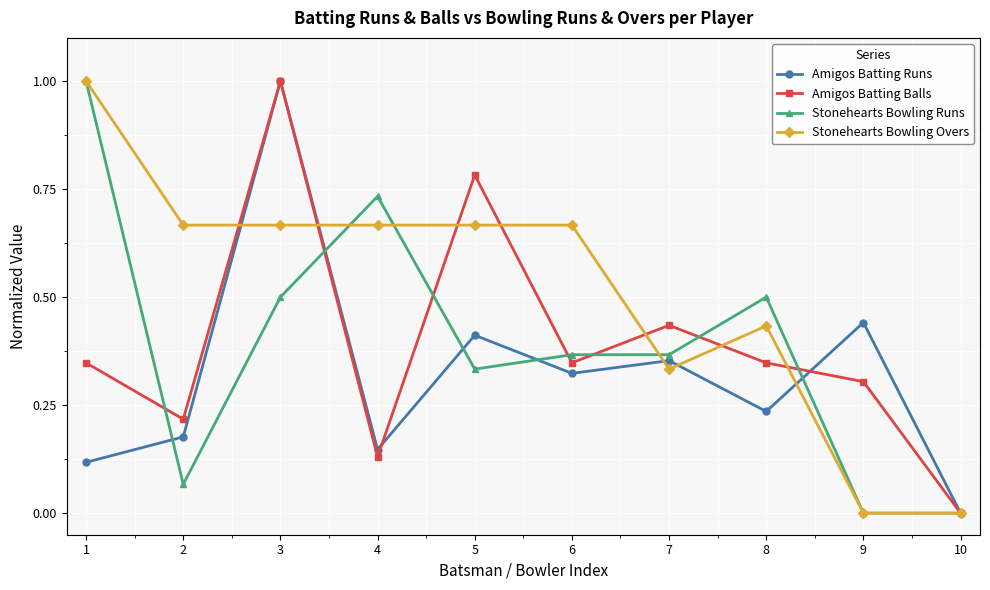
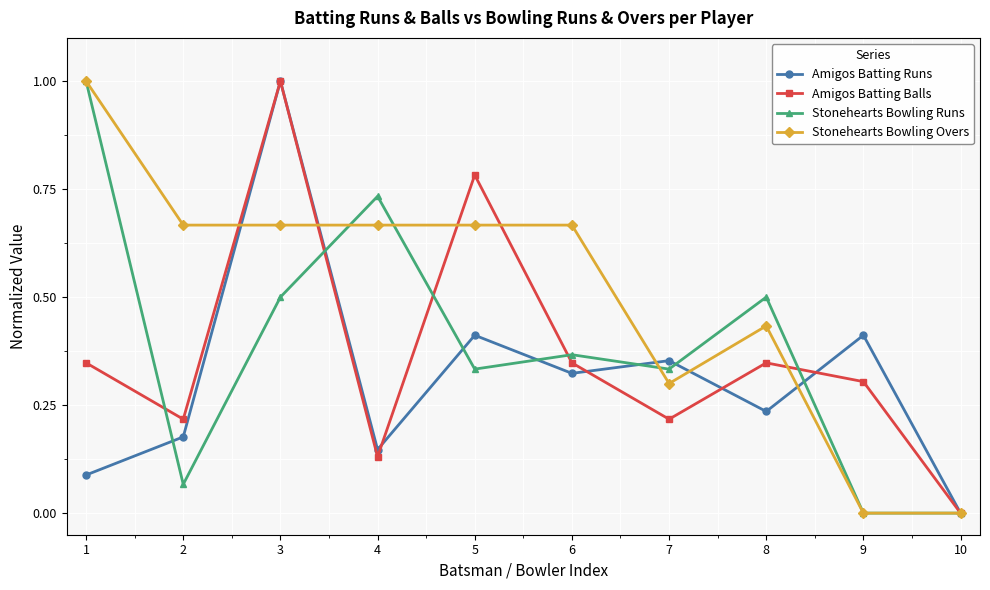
Amigos Batting Runs, 1: 0.12 -> 0.09
Amigos Batting Balls, 7: 0.43 -> 0.22
Stonehearts Bowling Runs, 7: 0.37 -> 0.33
Stonehearts Bowling Overs, 7: 0.33 -> 0.30
Amigos Batting Runs, 9: 0.44 -> 0.41
